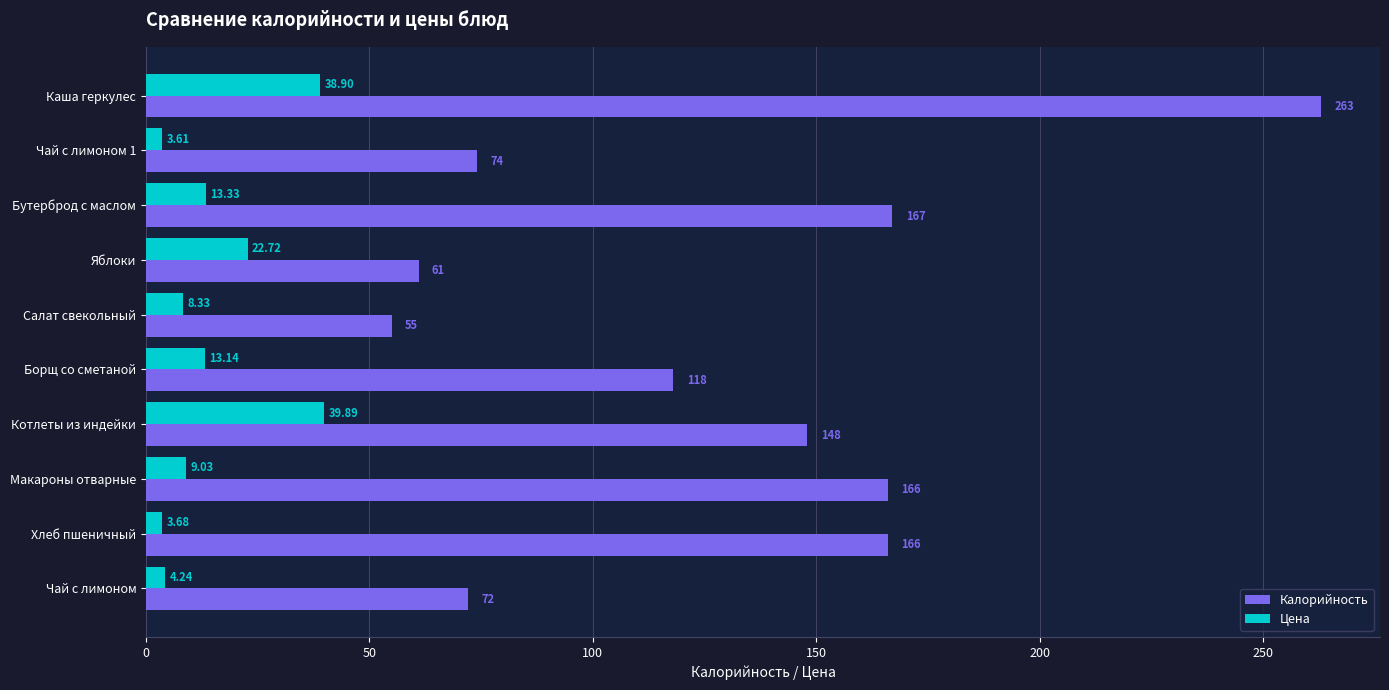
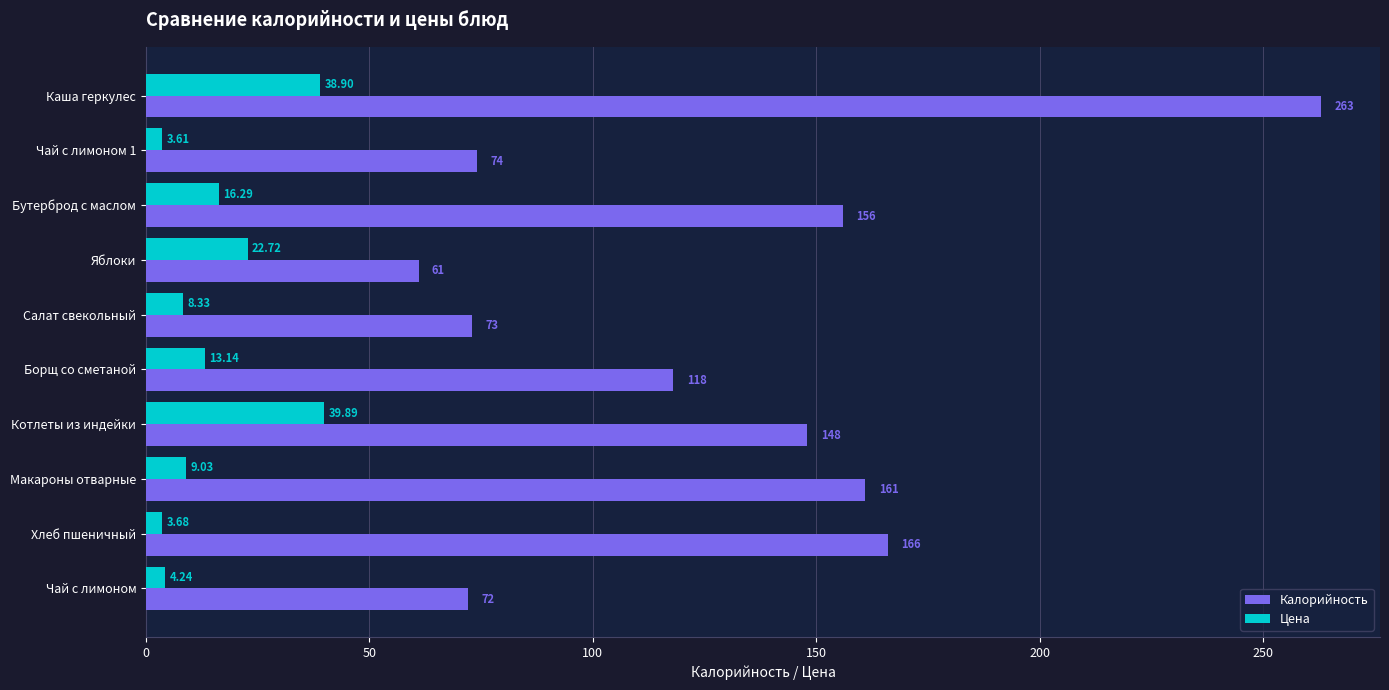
Цена, Бутерброд с маслом: 13.33 -> 16.29
Калорийность, Бутерброд с маслом: 167 -> 156
Калорийность, Салат свекольный: 55 -> 73
Калорийность, Макароны отварные: 166 -> 161
